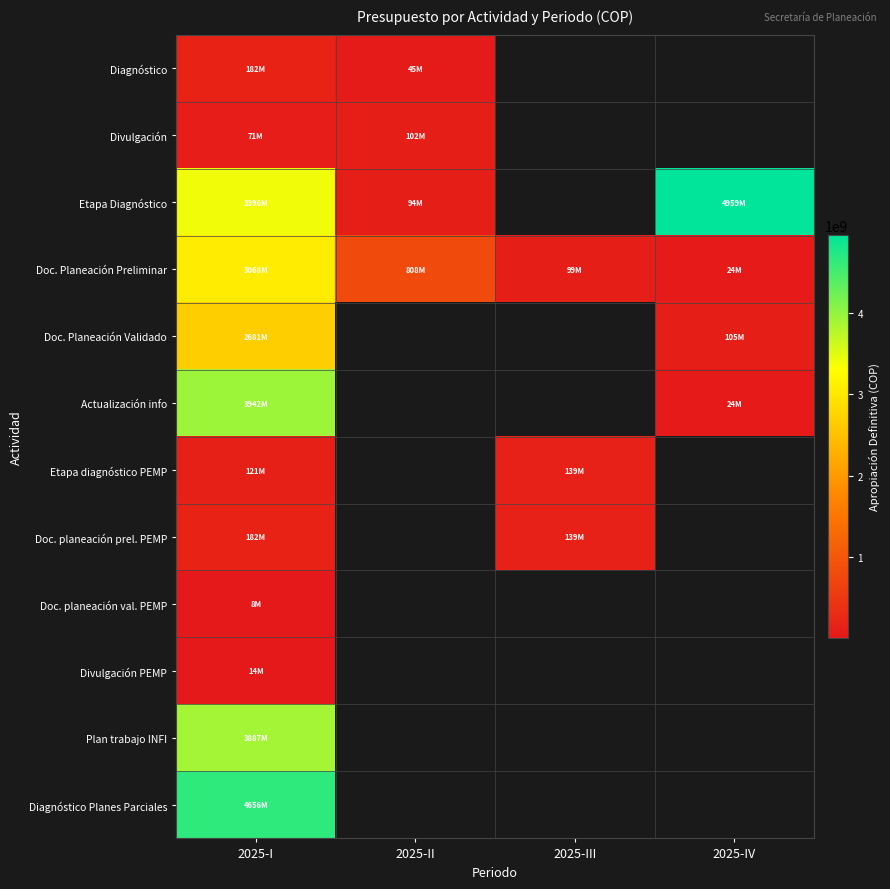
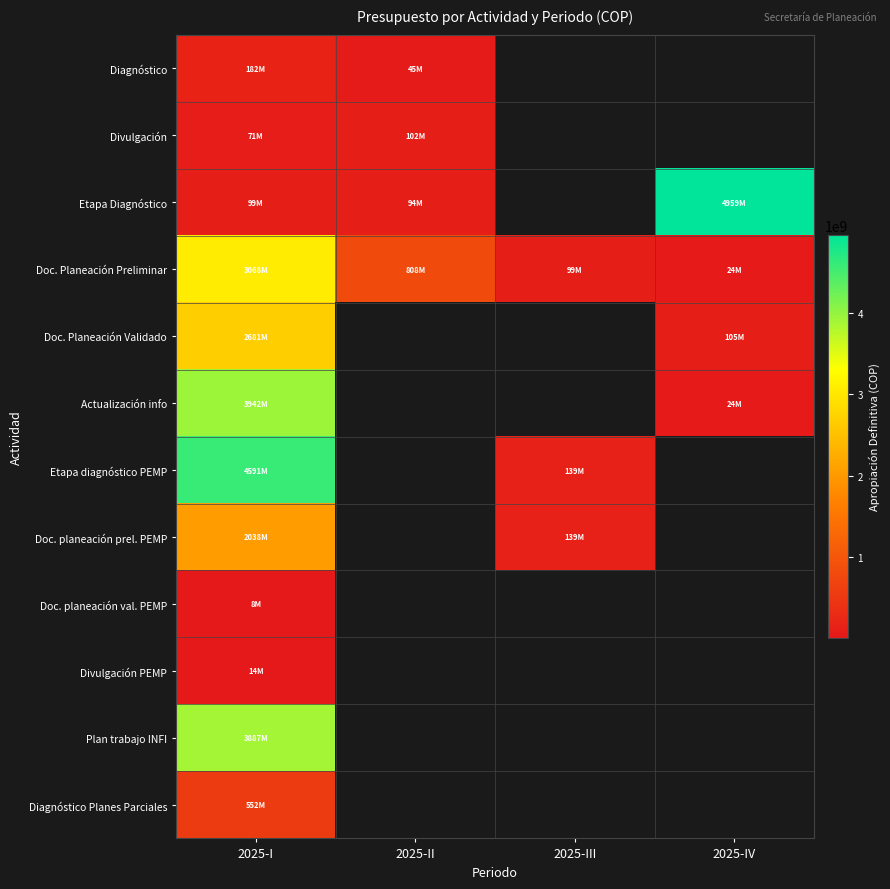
Etapa Diagnóstico, 2025-I: 3396M -> 99M
Etapa diagnóstico PEMP, 2025-I: 121M -> 4591M
Doc. planeación prel. PEMP, 2025-I: 182M -> 2038M
Diagnóstico Planes Parciales, 2025-I: 4656M -> 552M
